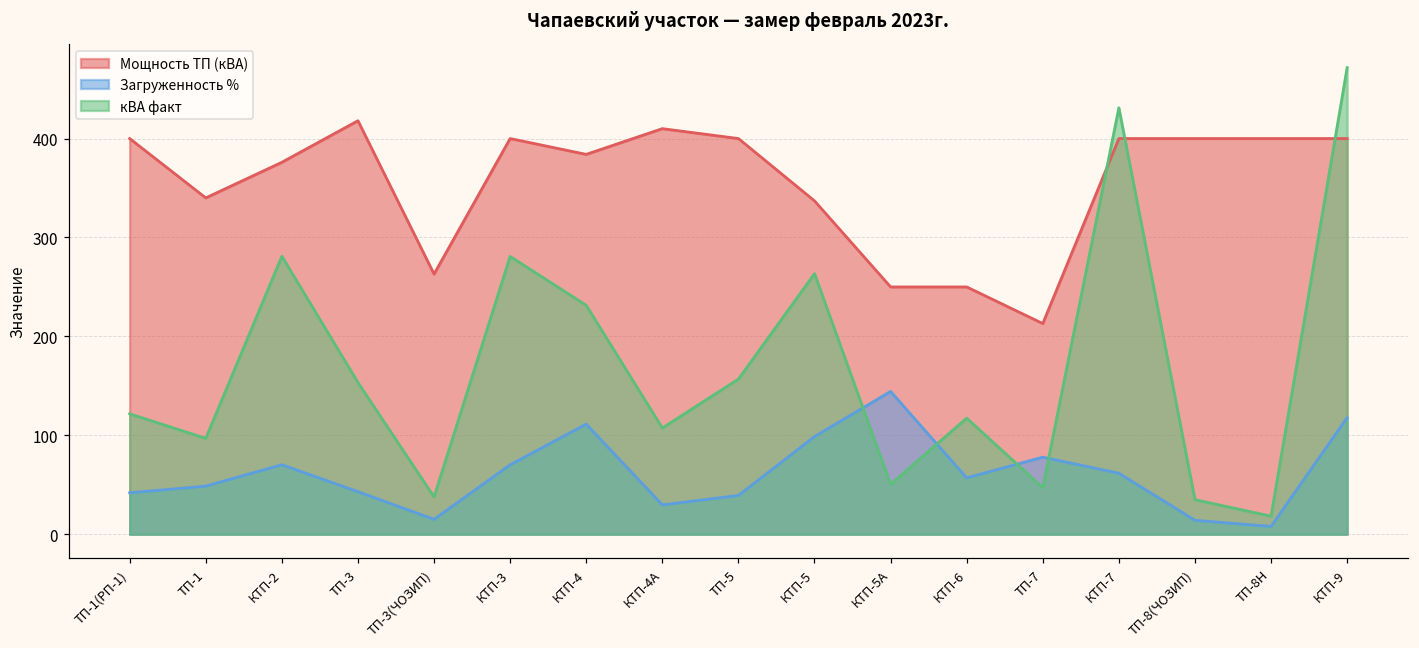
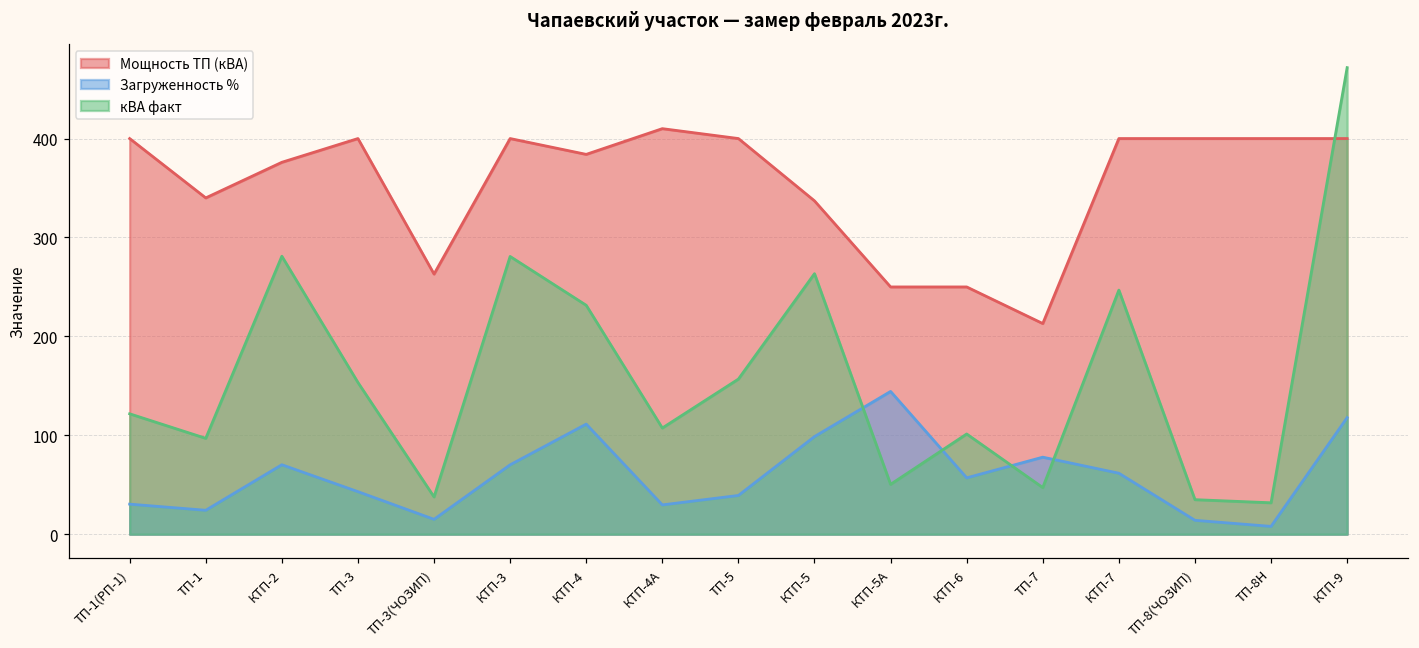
Загруженность %, ТП-1(РП-1): 40 -> 30
Загруженность %, ТП-1: 50 -> 20
Мощность ТП (кВА), ТП-3: 420 -> 400
кВА факт, КТП-6: 120 -> 100
кВА факт, КТП-7: 430 -> 250
кВА факт, ТП-8Н: 20 -> 30
